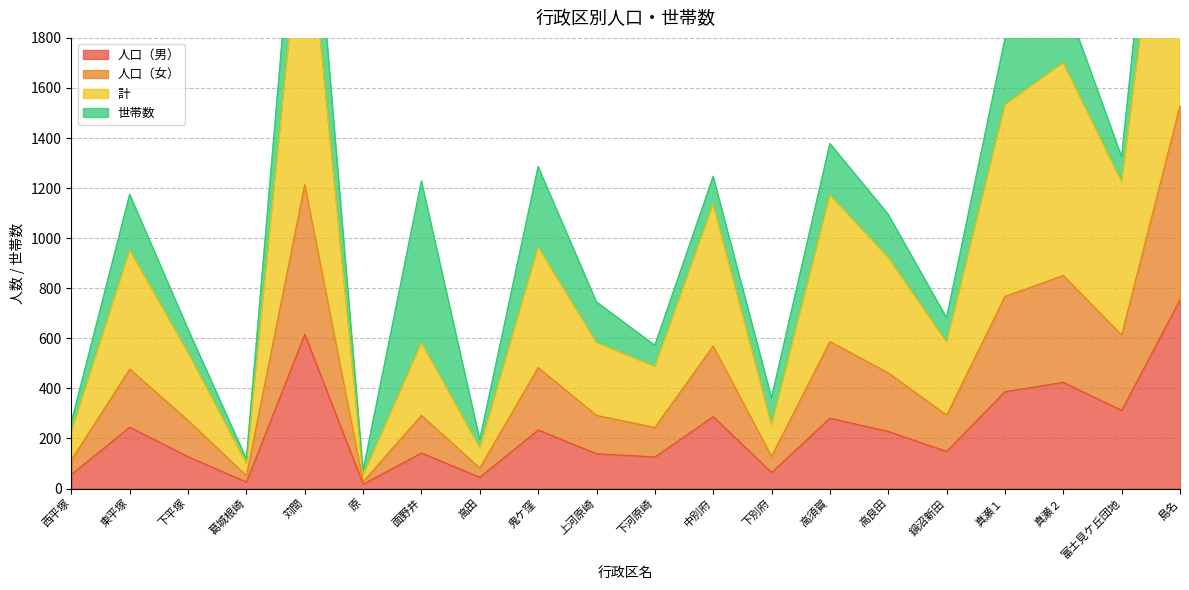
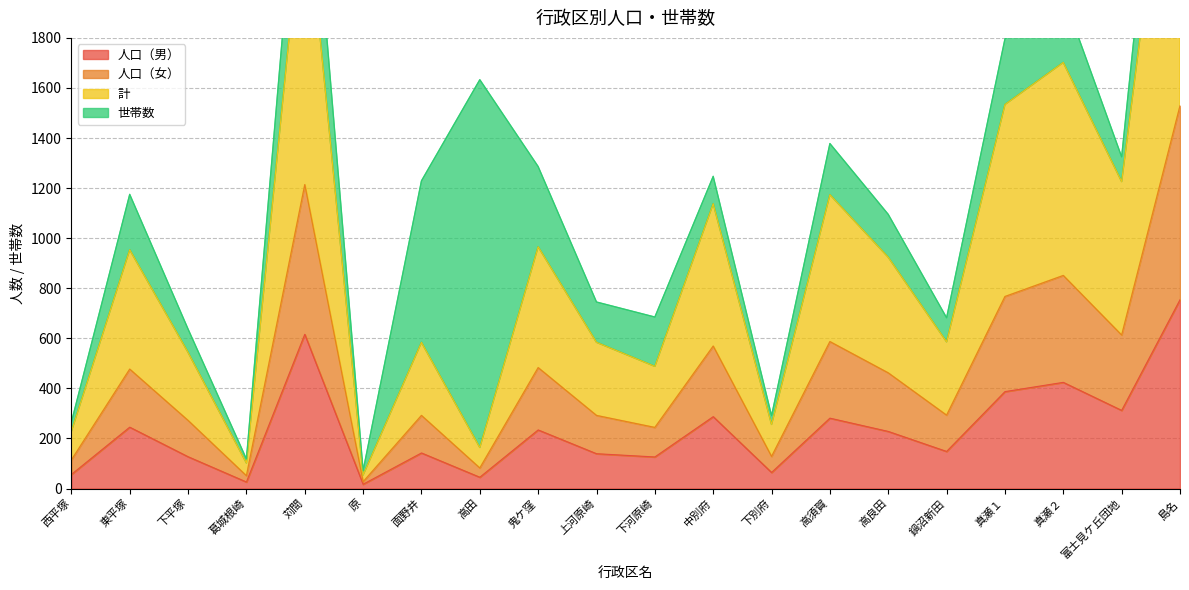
世帯数, 高田: 30 -> 1470
世帯数, 下河原崎: 80 -> 200
世帯数, 下別府: 110 -> 40
